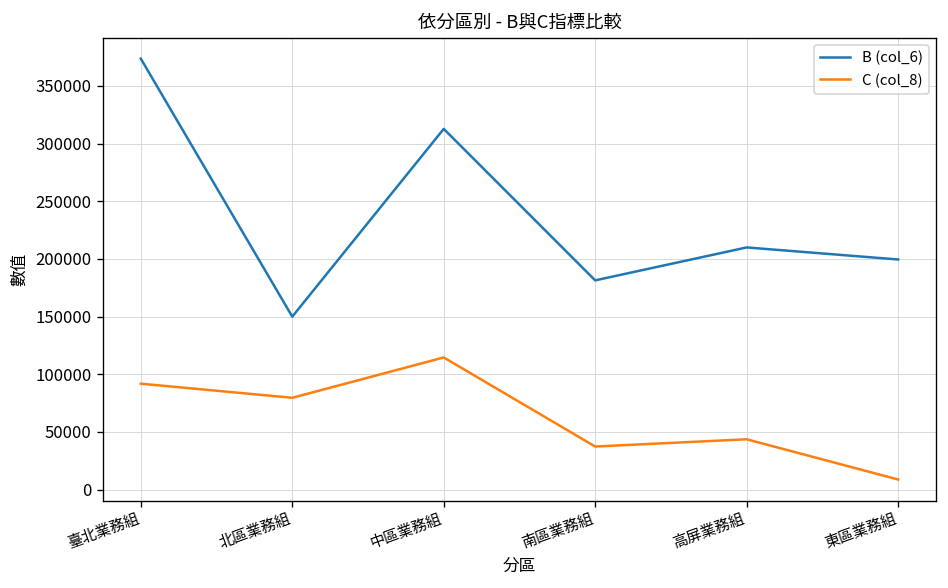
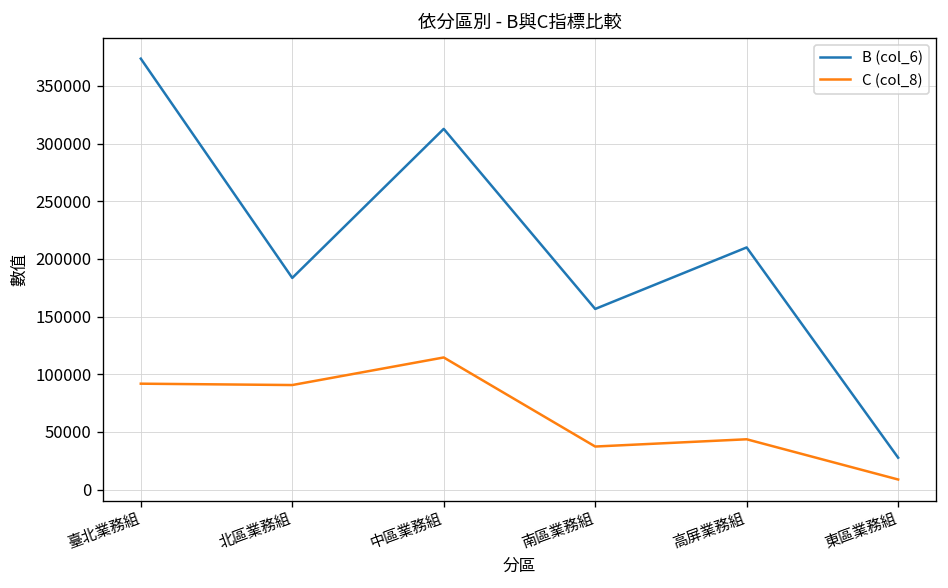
B (col_6), 北區業務組: 150000 -> 180000
C (col_8), 北區業務組: 80000 -> 90000
B (col_6), 南區業務組: 180000 -> 160000
B (col_6), 東區業務組: 200000 -> 30000
